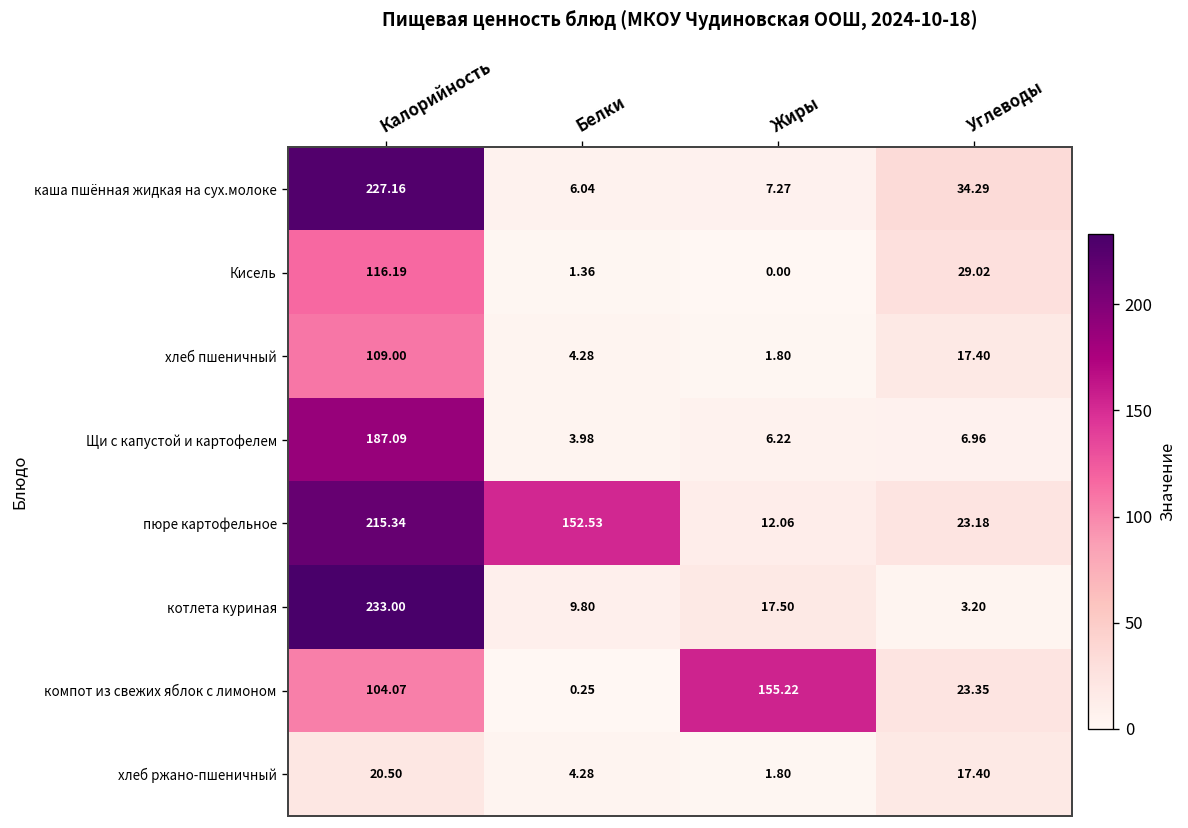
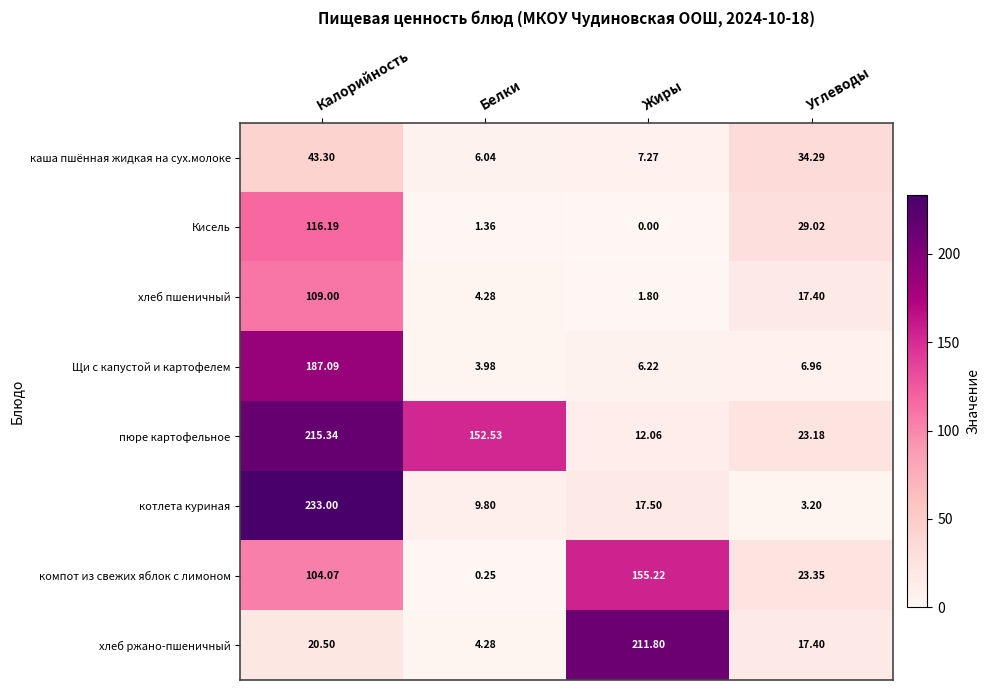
каша пшённая жидкая на сух.молоке, Калорийность: 227.16 -> 43.30
хлеб ржано-пшеничный, Жиры: 1.80 -> 211.80
